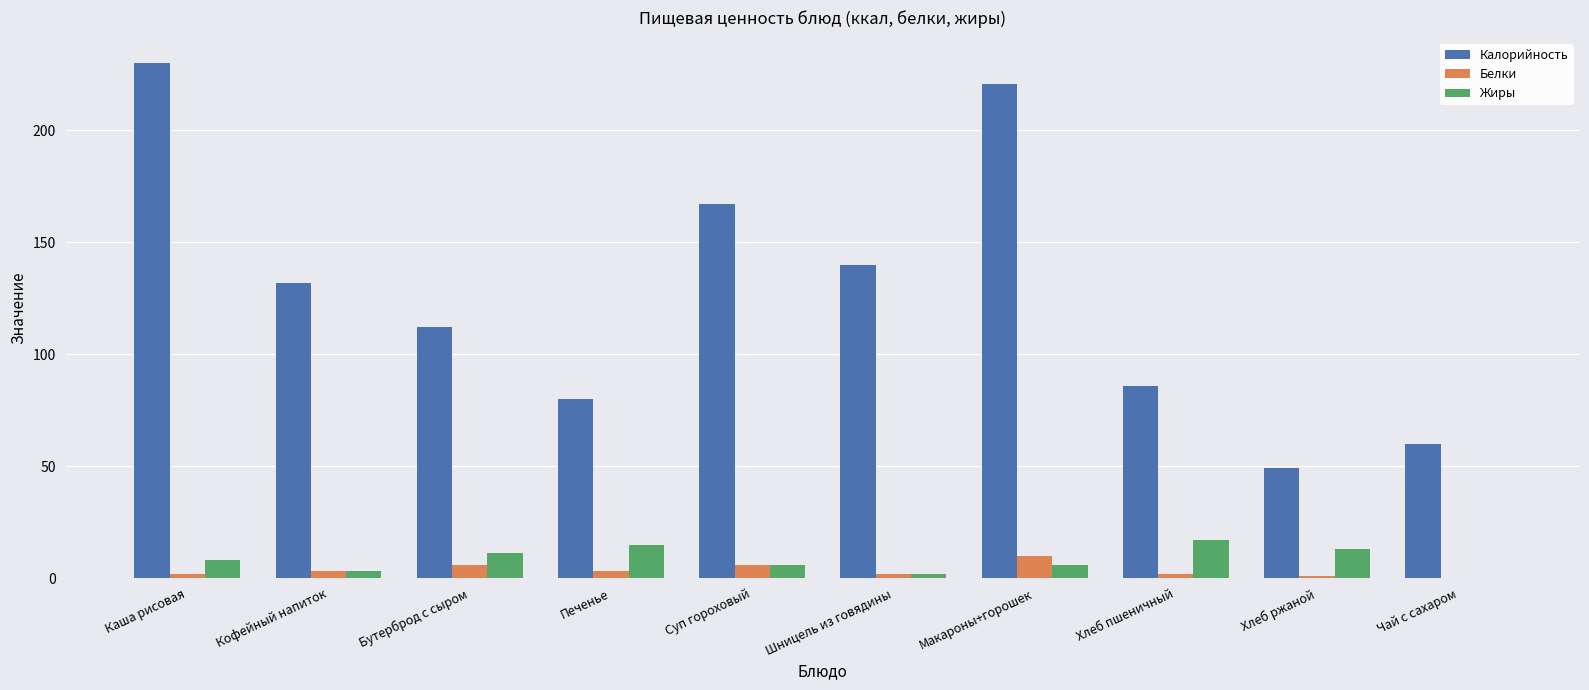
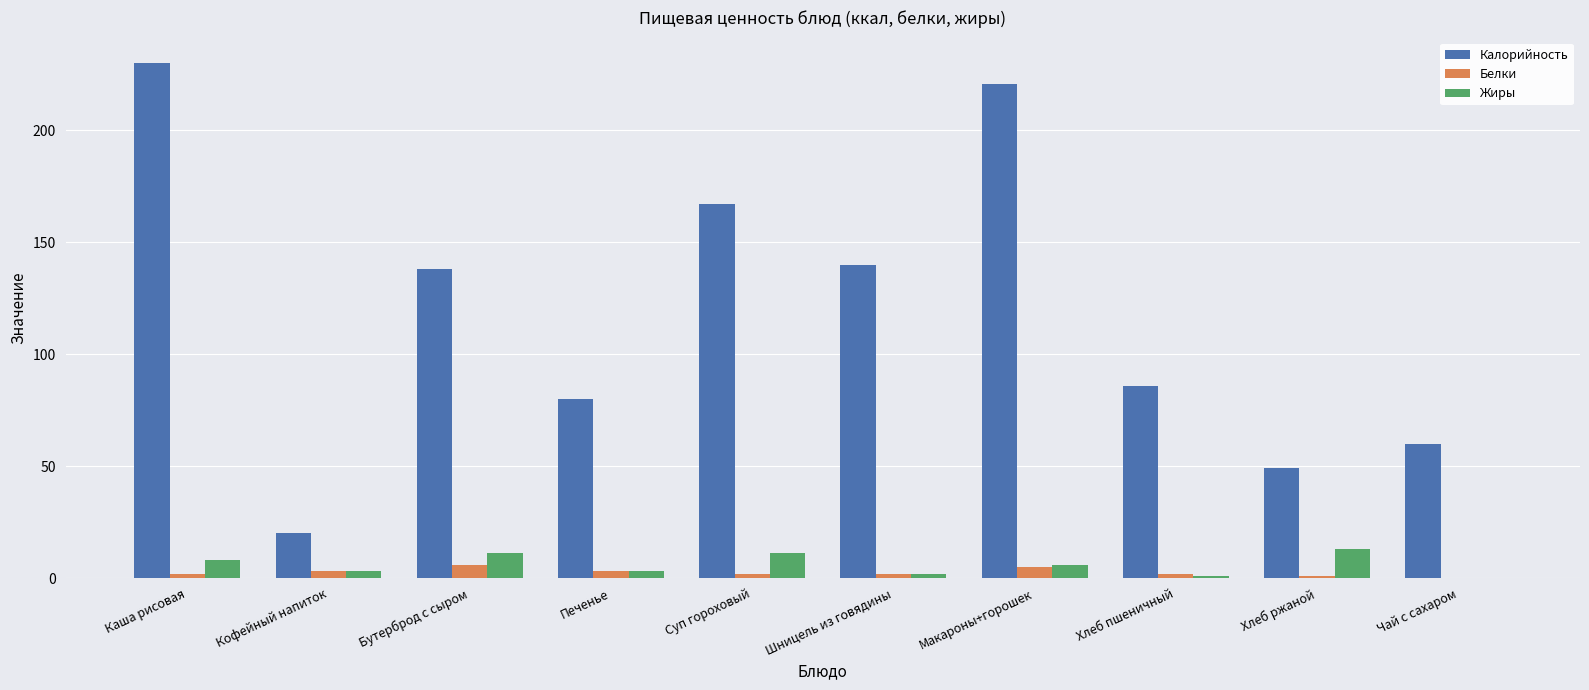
Калорийность, Кофейный напиток: 132 -> 20
Калорийность, Бутерброд с сыром: 112 -> 138
Жиры, Печенье: 15 -> 3
Белки, Суп гороховый: 6 -> 2
Жиры, Суп гороховый: 6 -> 11
Белки, Макароны+горошек: 10 -> 5
Жиры, Хлеб пшеничный: 17 -> 1
